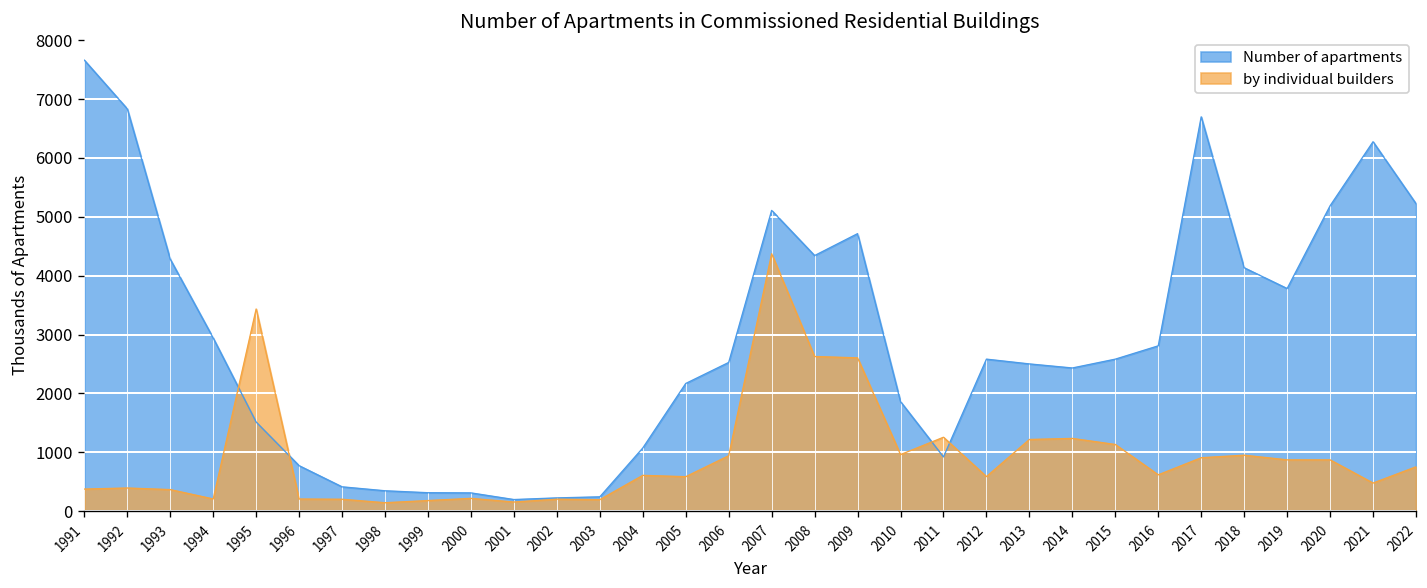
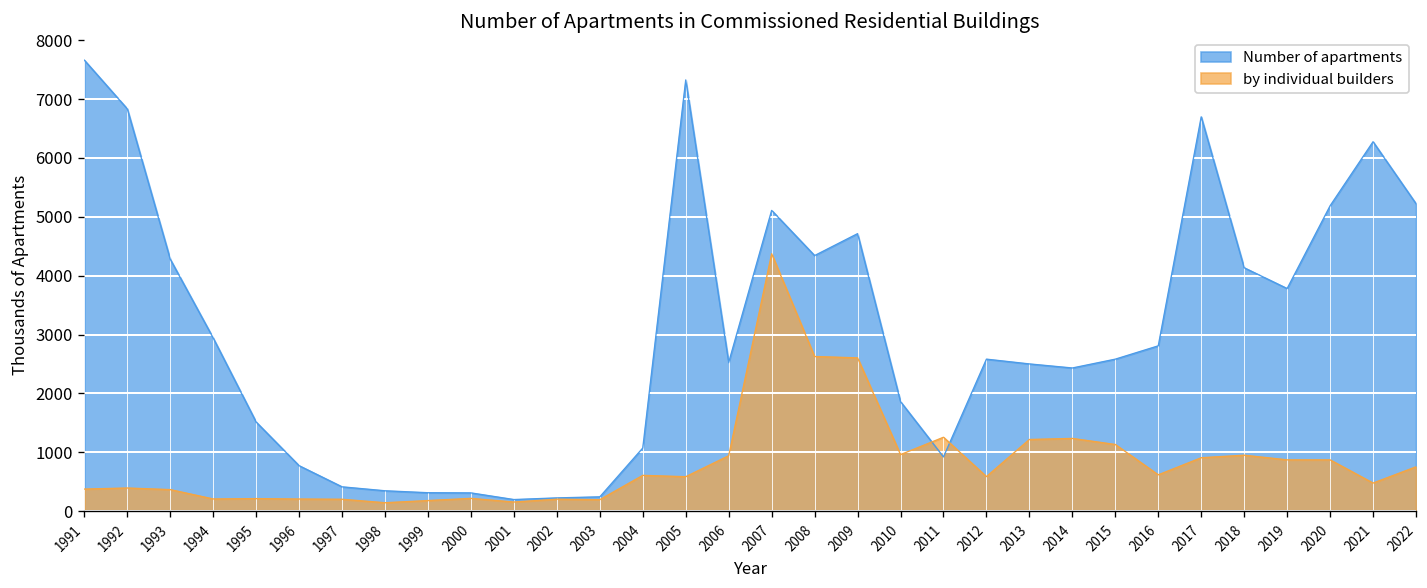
by individual builders, 1995: 3400 -> 200
Number of apartments, 2005: 2200 -> 7300
